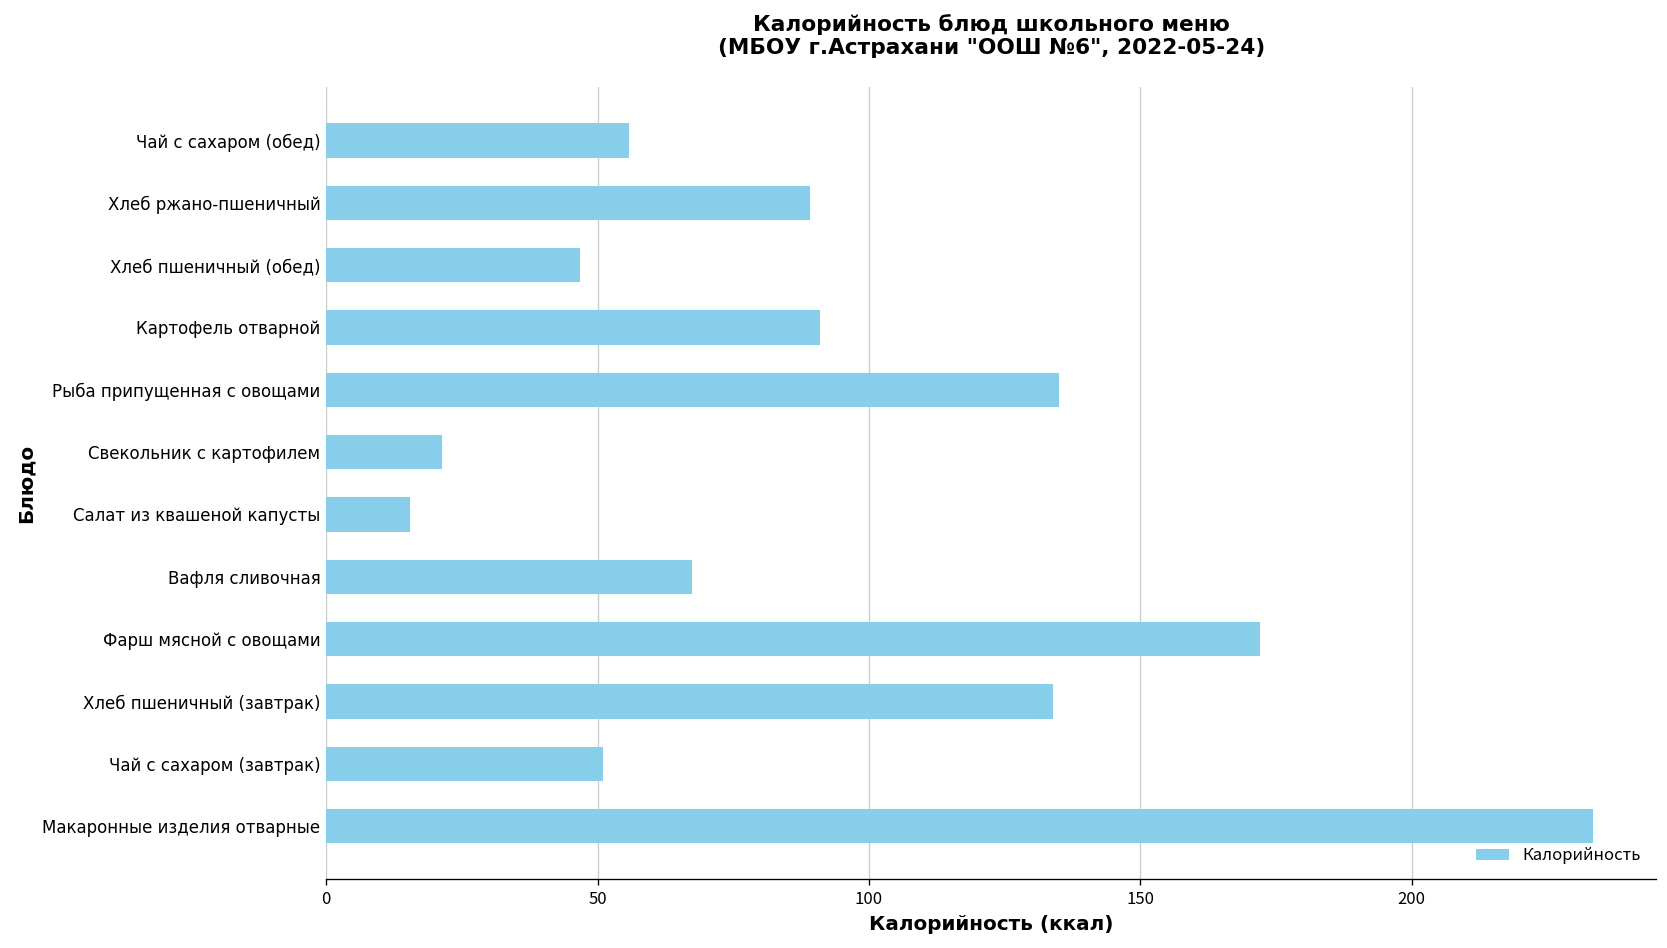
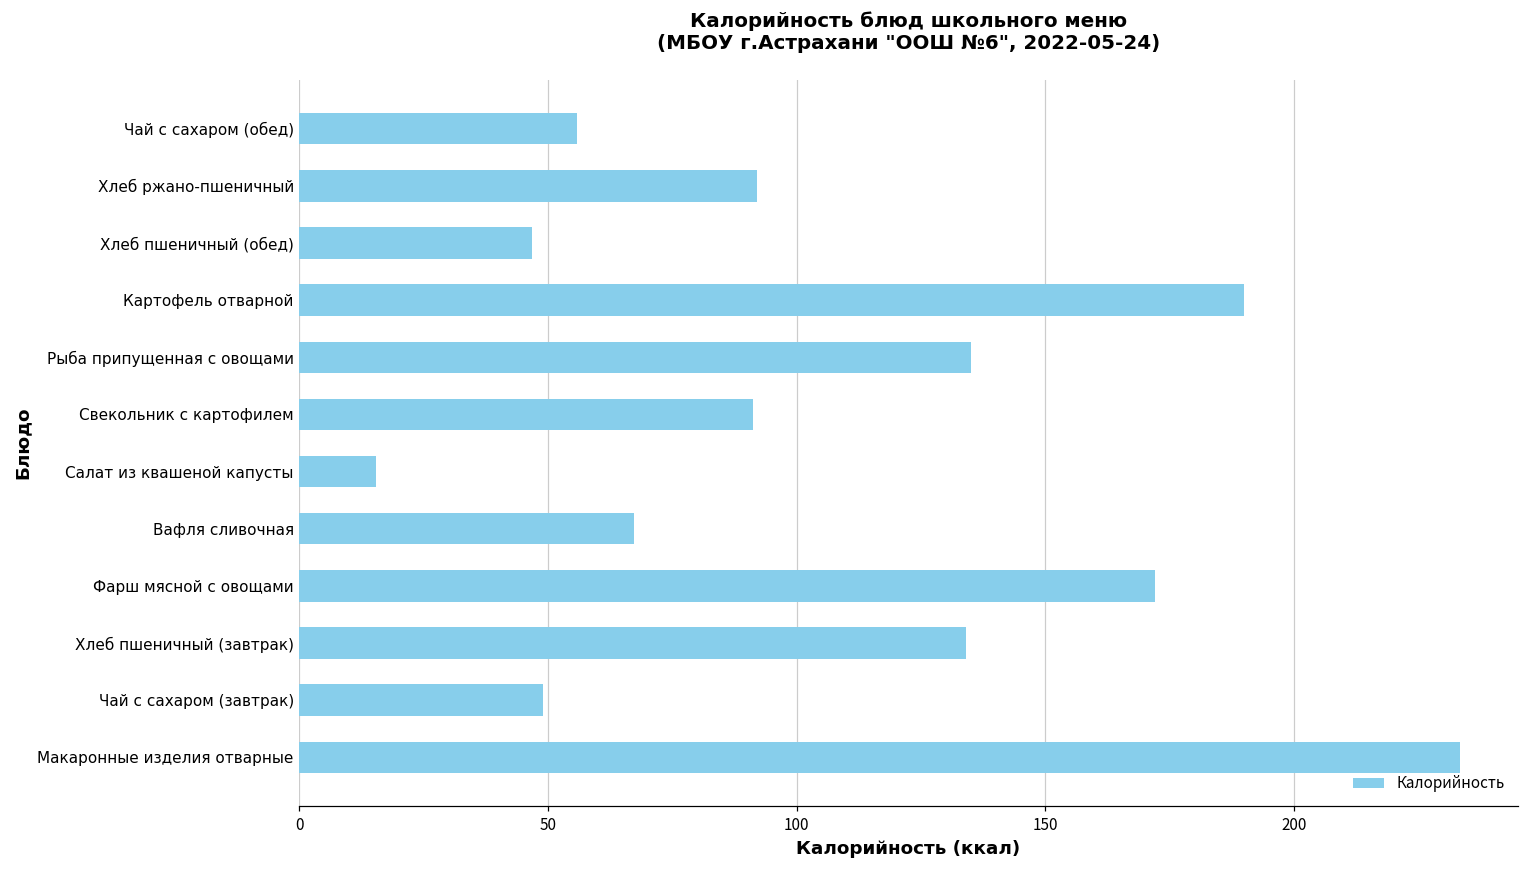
Хлеб ржано-пшеничный: 89 -> 92
Картофель отварной: 91 -> 190
Свекольник с картофилем: 21 -> 91
Чай с сахаром (завтрак): 51 -> 49
